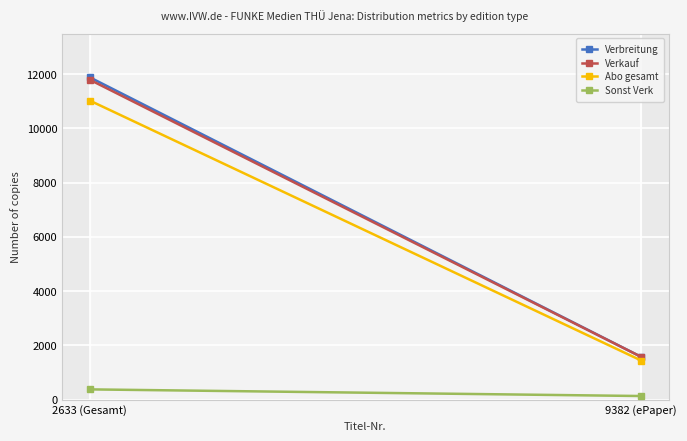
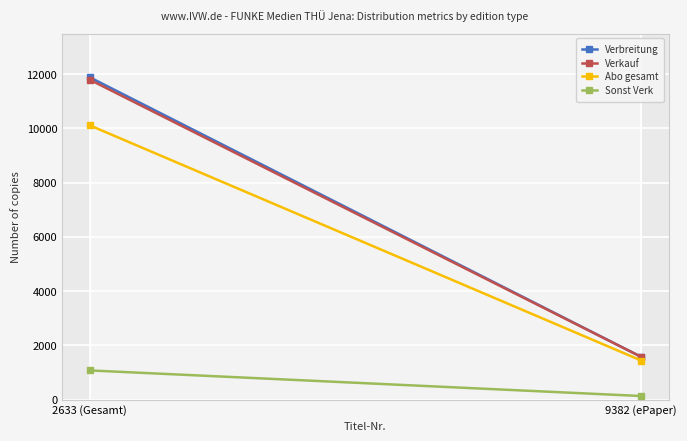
Abo gesamt, 2633 (Gesamt): 11000 -> 10100
Sonst Verk, 2633 (Gesamt): 400 -> 1100
